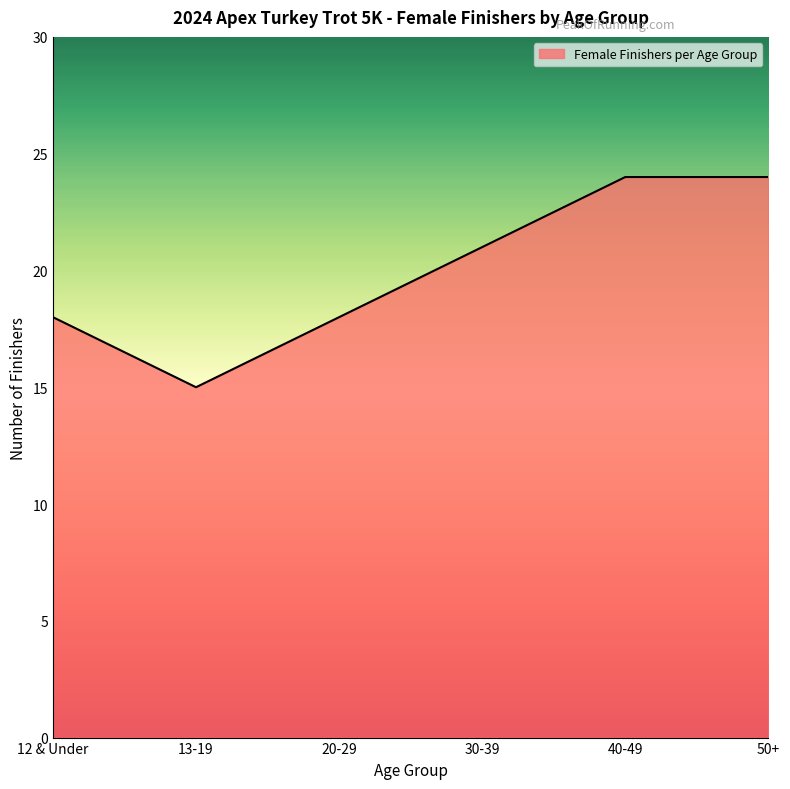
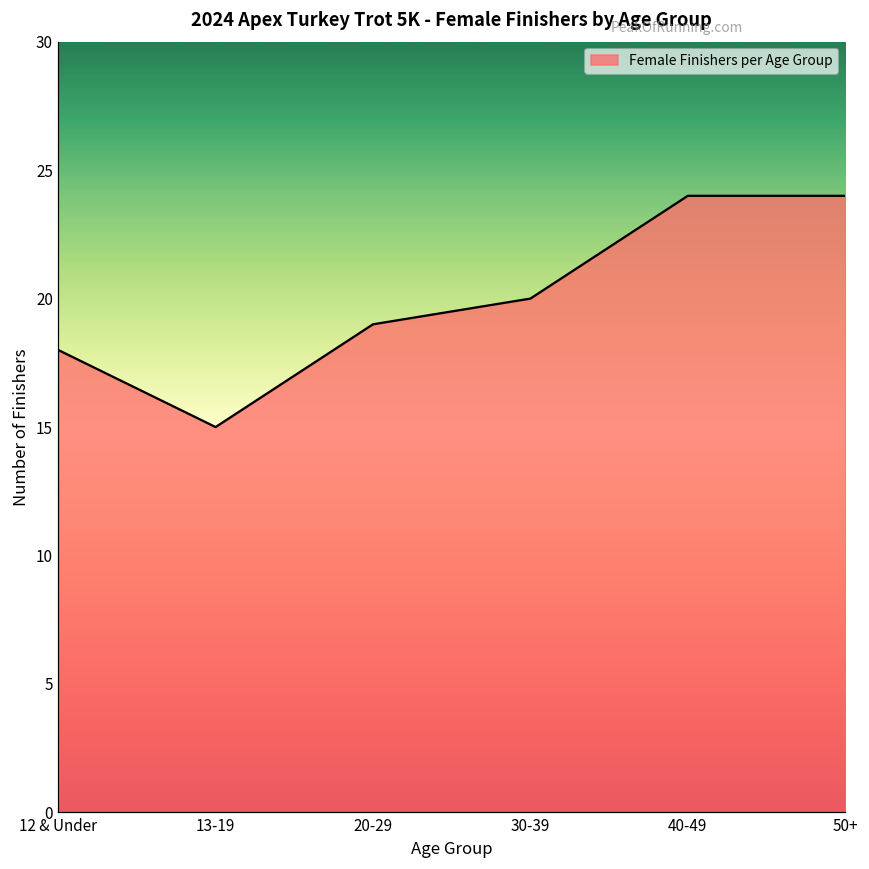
20-29: 18 -> 19
30-39: 21 -> 20
